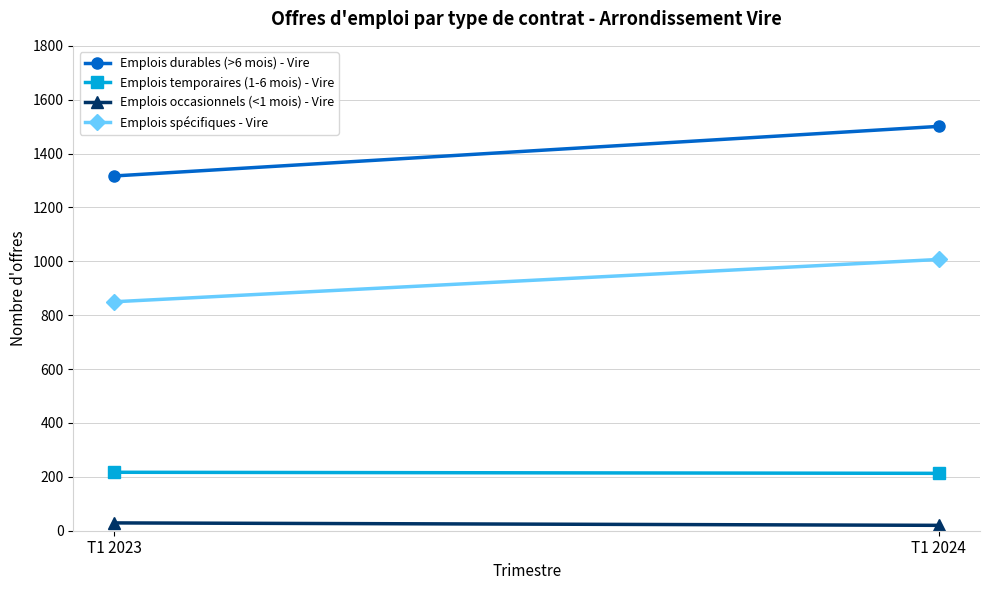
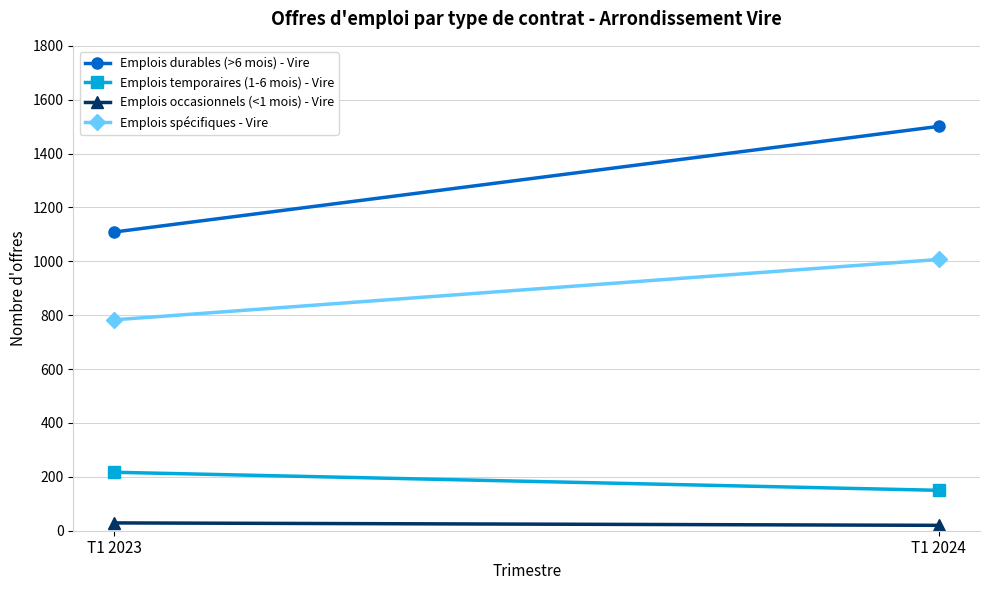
Emplois durables (>6 mois) - Vire, T1 2023: 1320 -> 1110
Emplois spécifiques - Vire, T1 2023: 850 -> 780
Emplois temporaires (1-6 mois) - Vire, T1 2024: 210 -> 150
